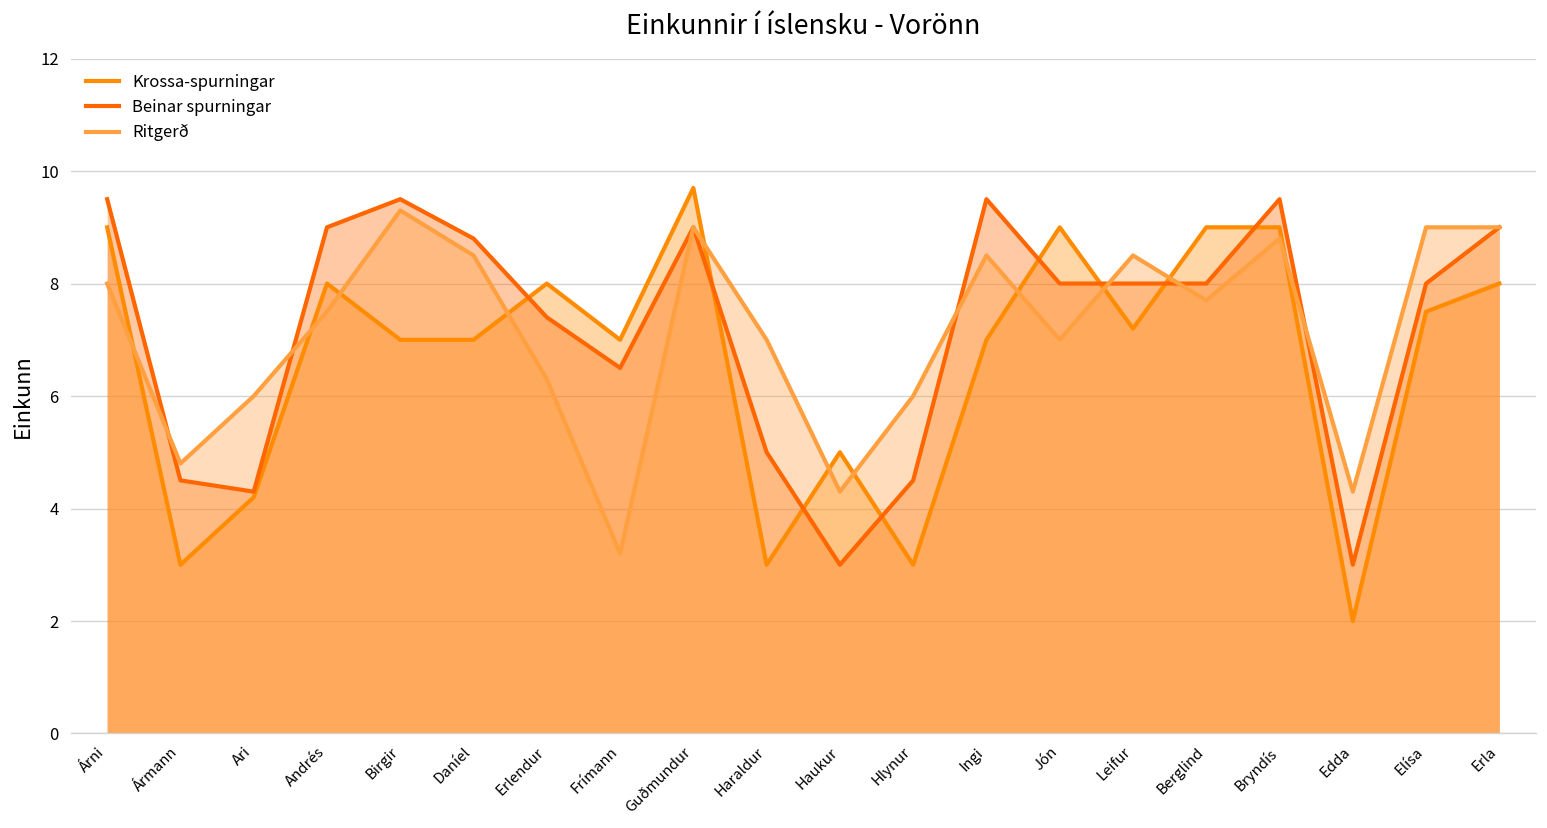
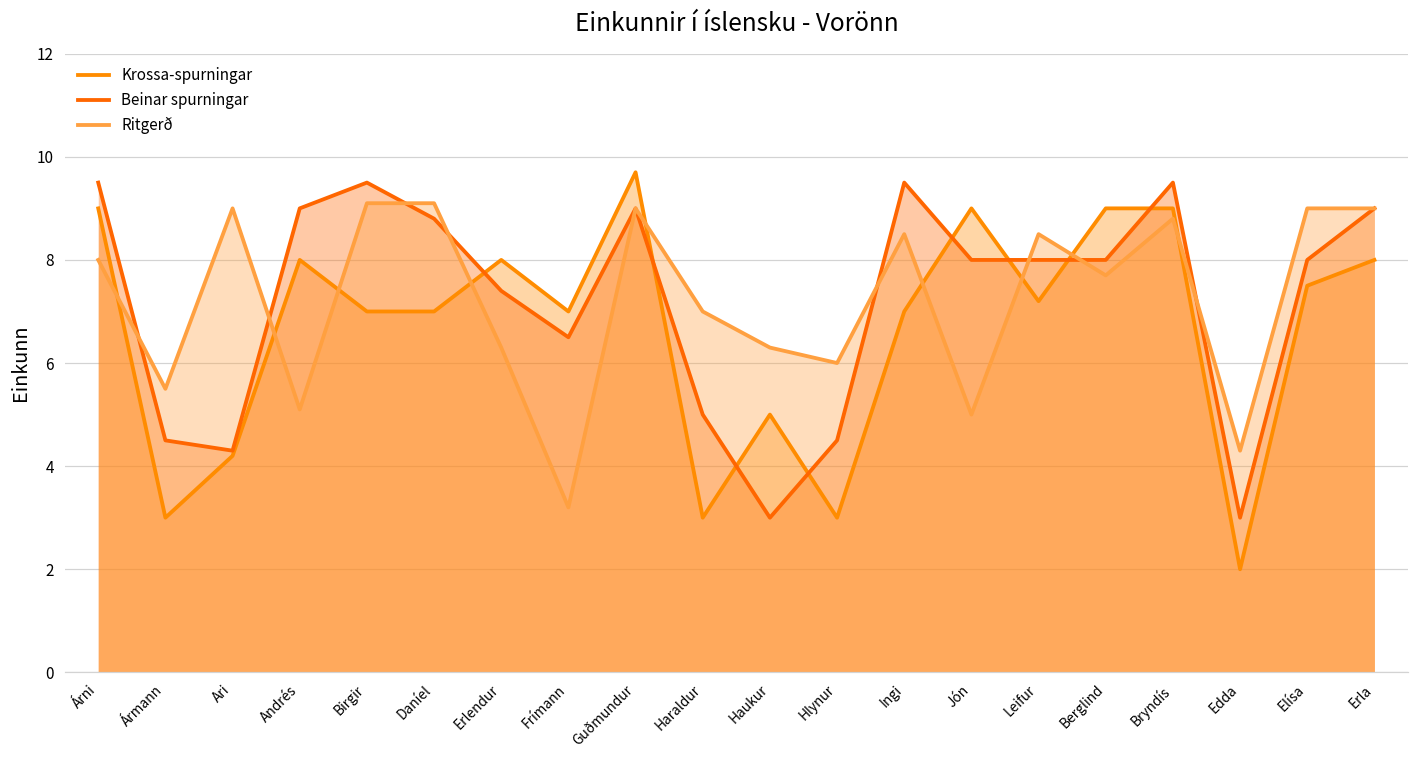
Ritgerð, Ármann: 4.8 -> 5.5
Ritgerð, Ari: 6 -> 9
Ritgerð, Andrés: 7.5 -> 5.1
Ritgerð, Birgir: 9.3 -> 9.1
Ritgerð, Daníel: 8.5 -> 9.1
Ritgerð, Haukur: 4.3 -> 6.3
Ritgerð, Jón: 7 -> 5
